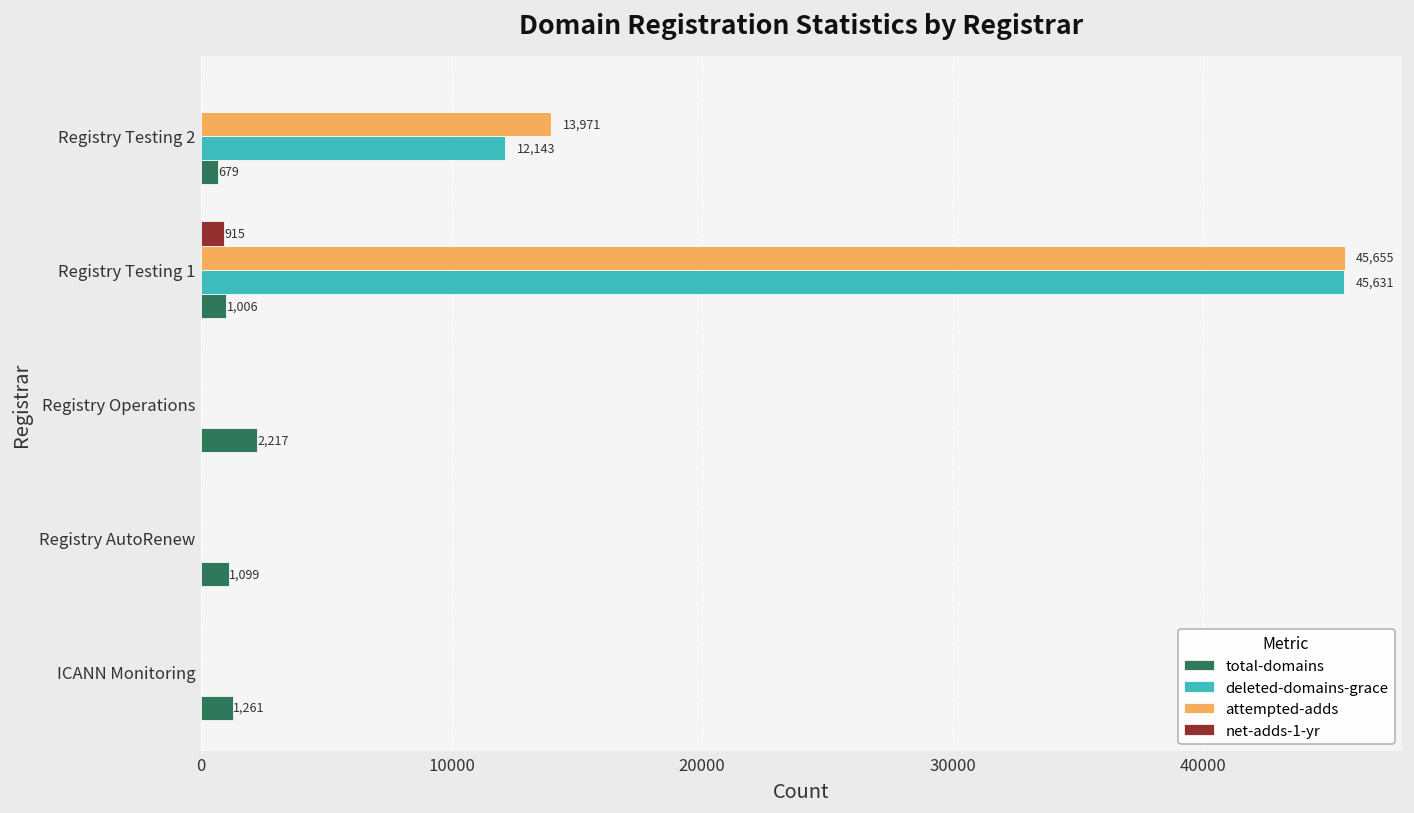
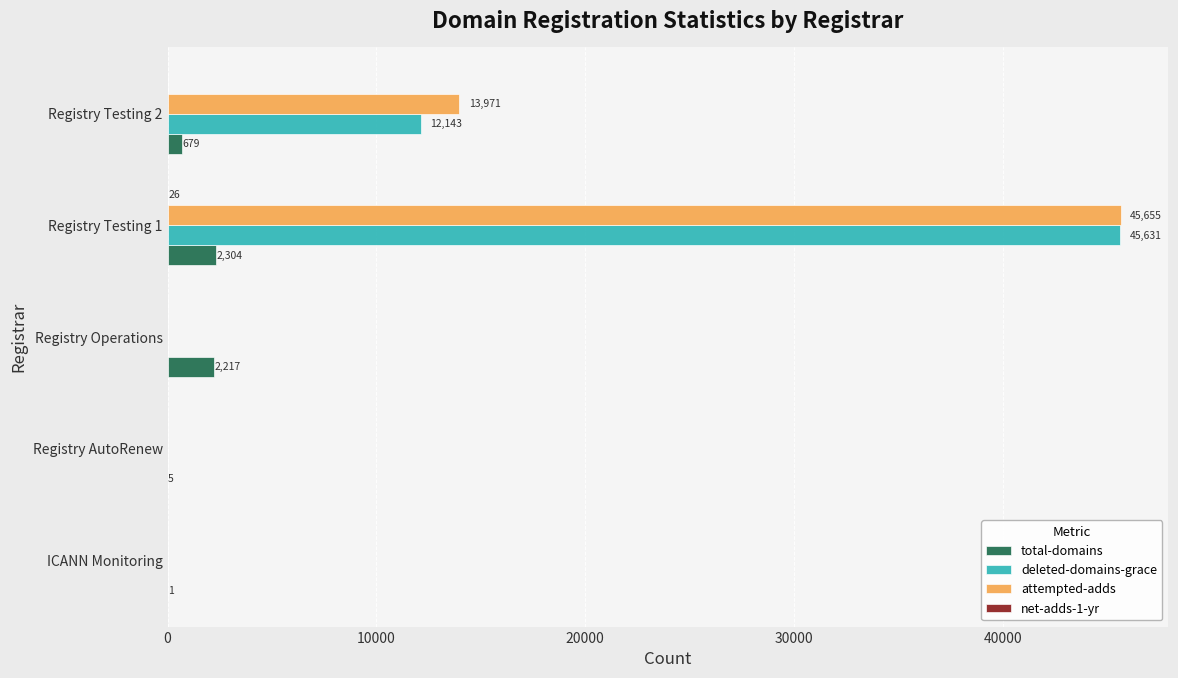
net-adds-1-yr, Registry Testing 1: 915 -> 26
total-domains, Registry Testing 1: 1,006 -> 2,304
total-domains, Registry AutoRenew: 1,099 -> 5
total-domains, ICANN Monitoring: 1,261 -> 1
